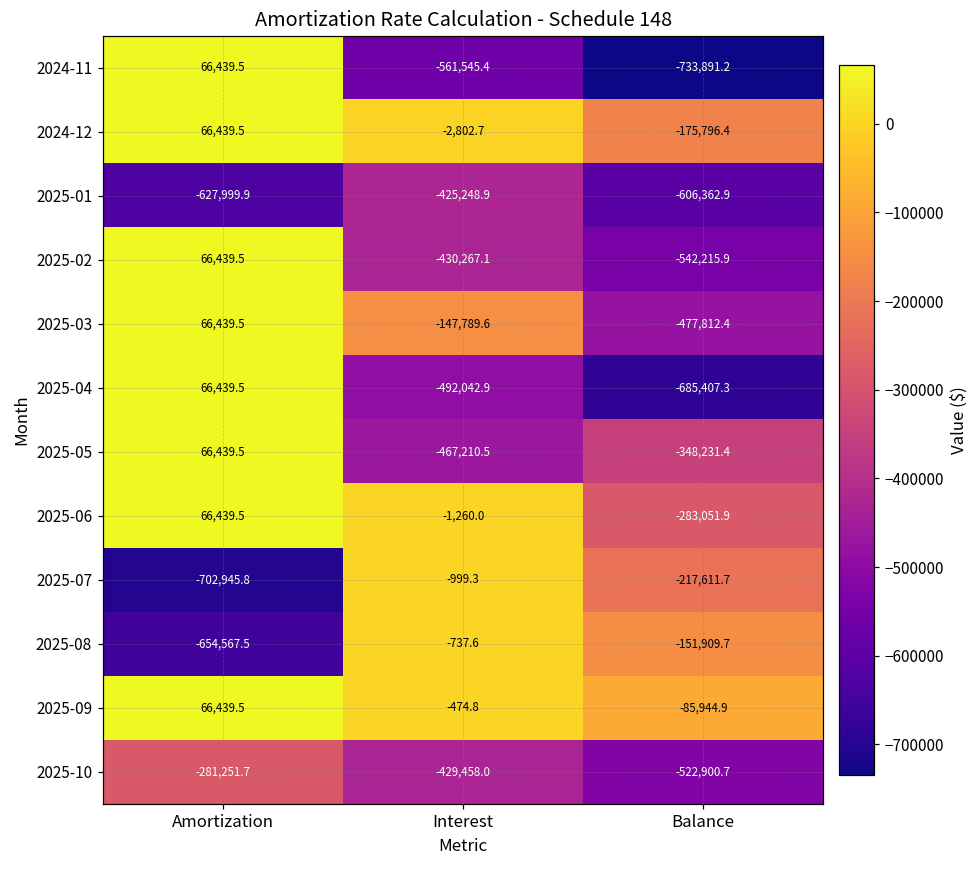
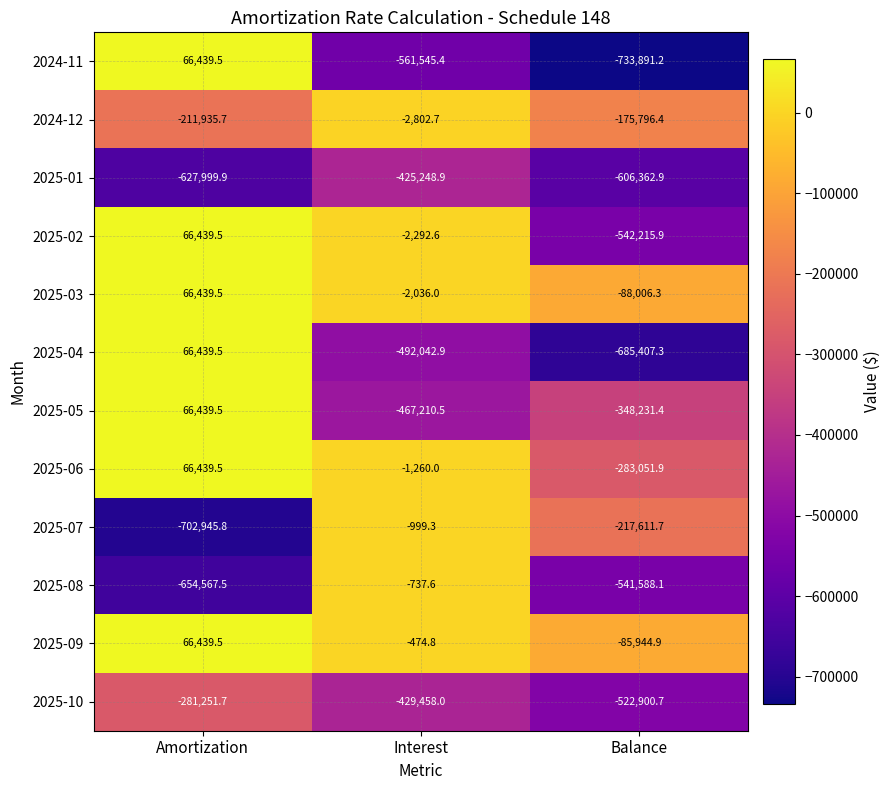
2024-12, Amortization: 66,439.5 -> -211,935.7
2025-02, Interest: -430,267.1 -> -2,292.6
2025-03, Interest: -147,789.6 -> -2,036.0
2025-03, Balance: -477,812.4 -> -88,006.3
2025-08, Balance: -151,909.7 -> -541,588.1
